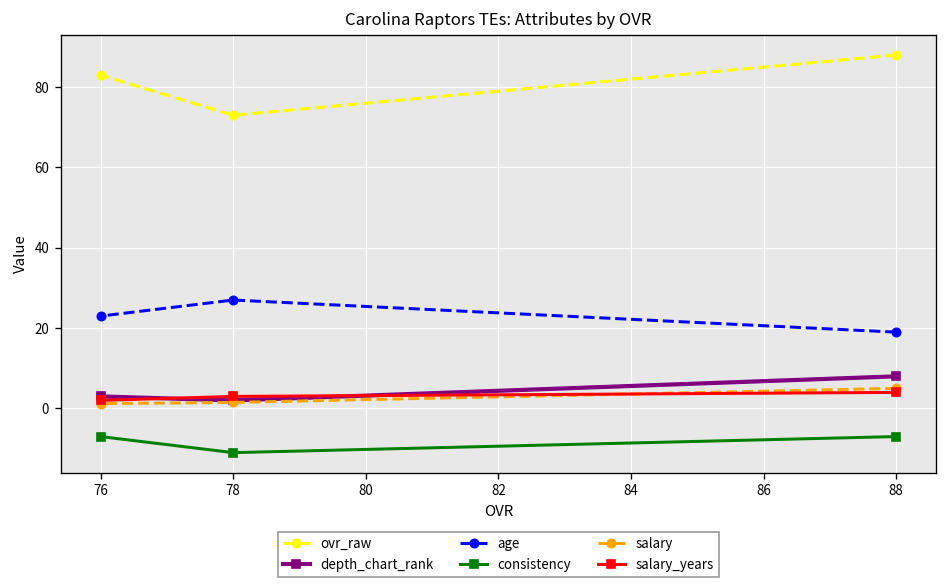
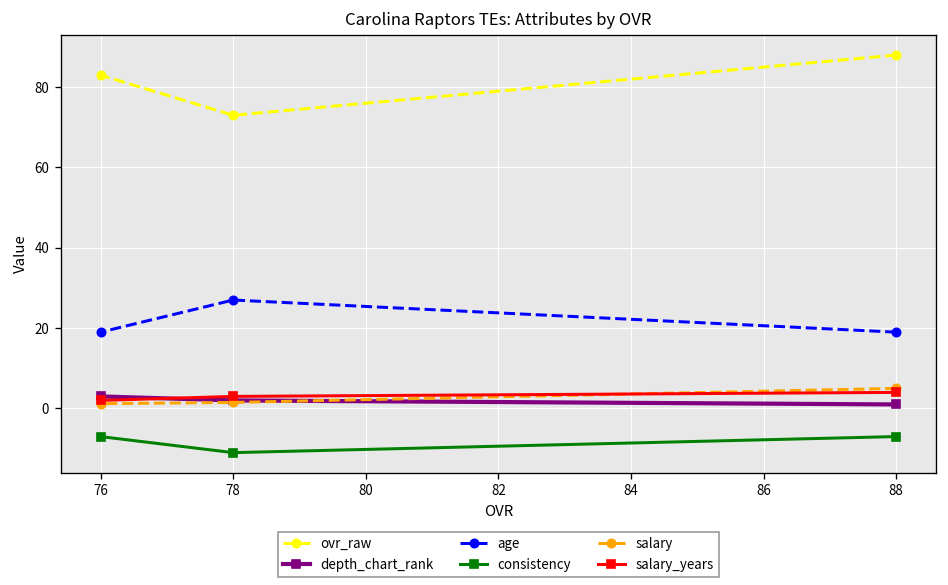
age, 76: 23 -> 19
depth_chart_rank, 88: 8 -> 1
